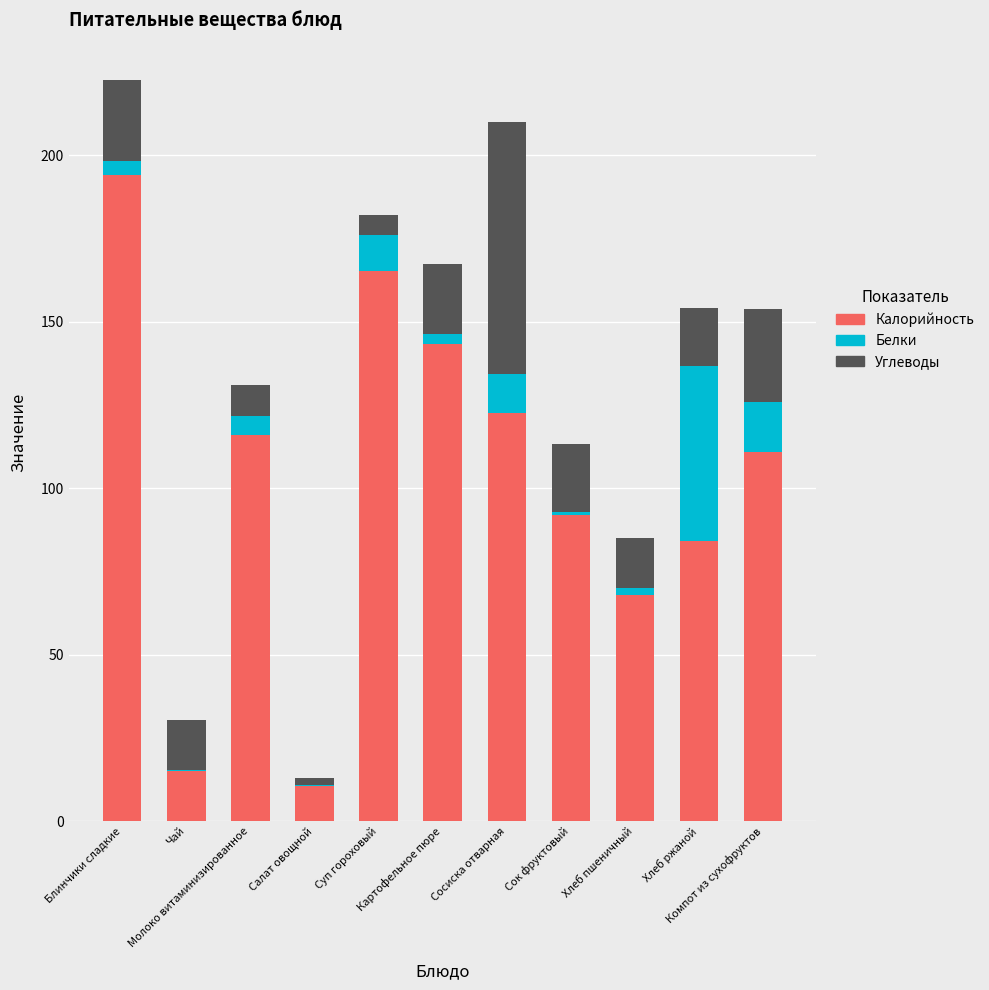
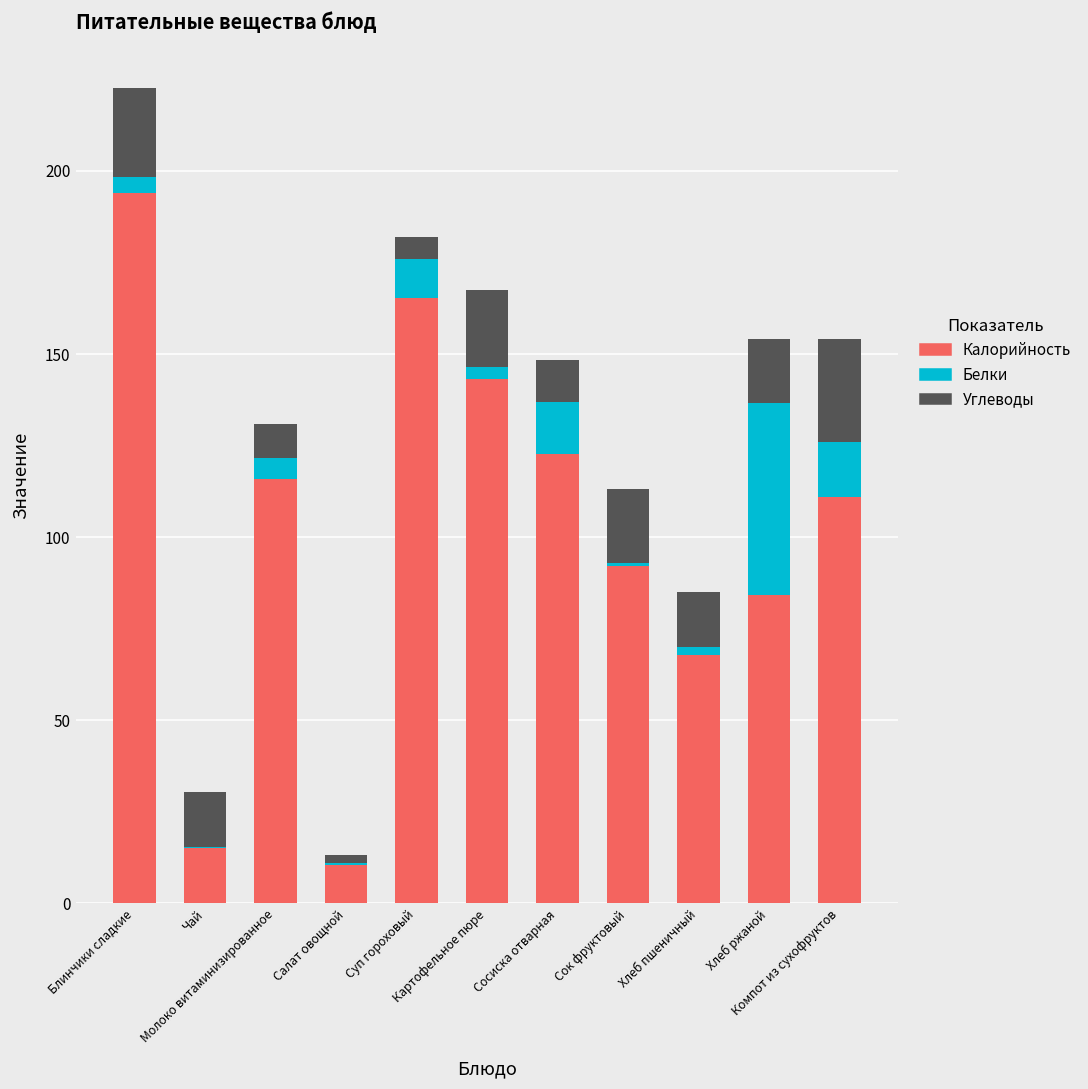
Белки, Сосиска отварная: 12 -> 14
Углеводы, Сосиска отварная: 76 -> 12
